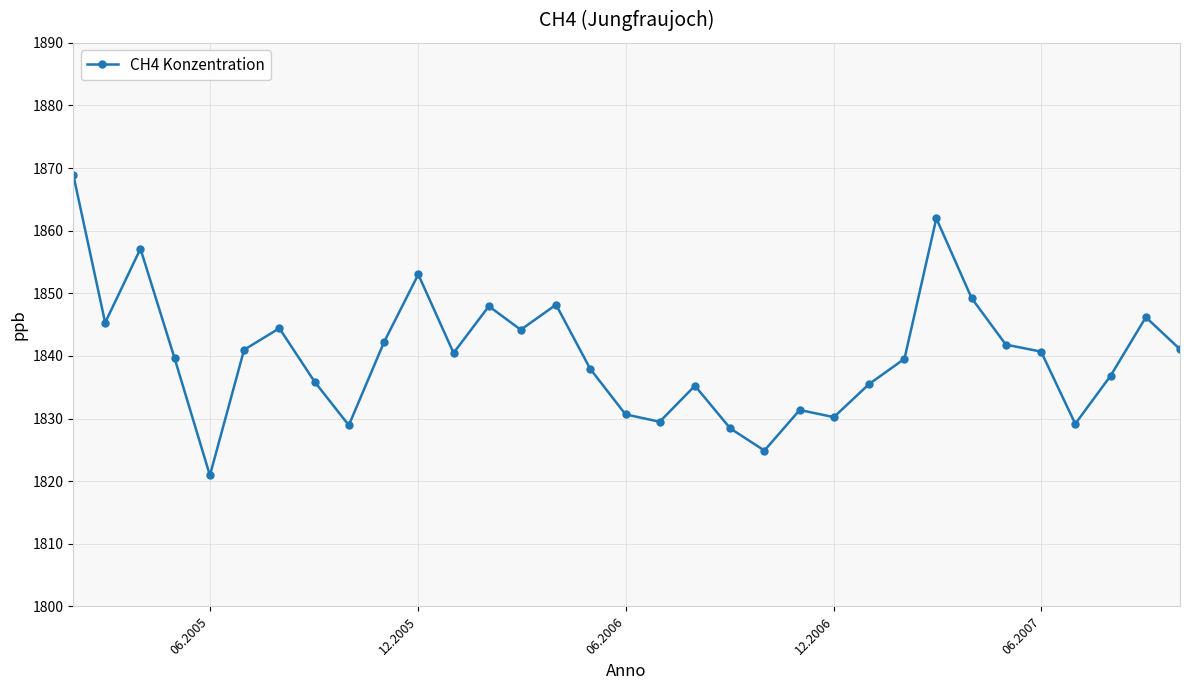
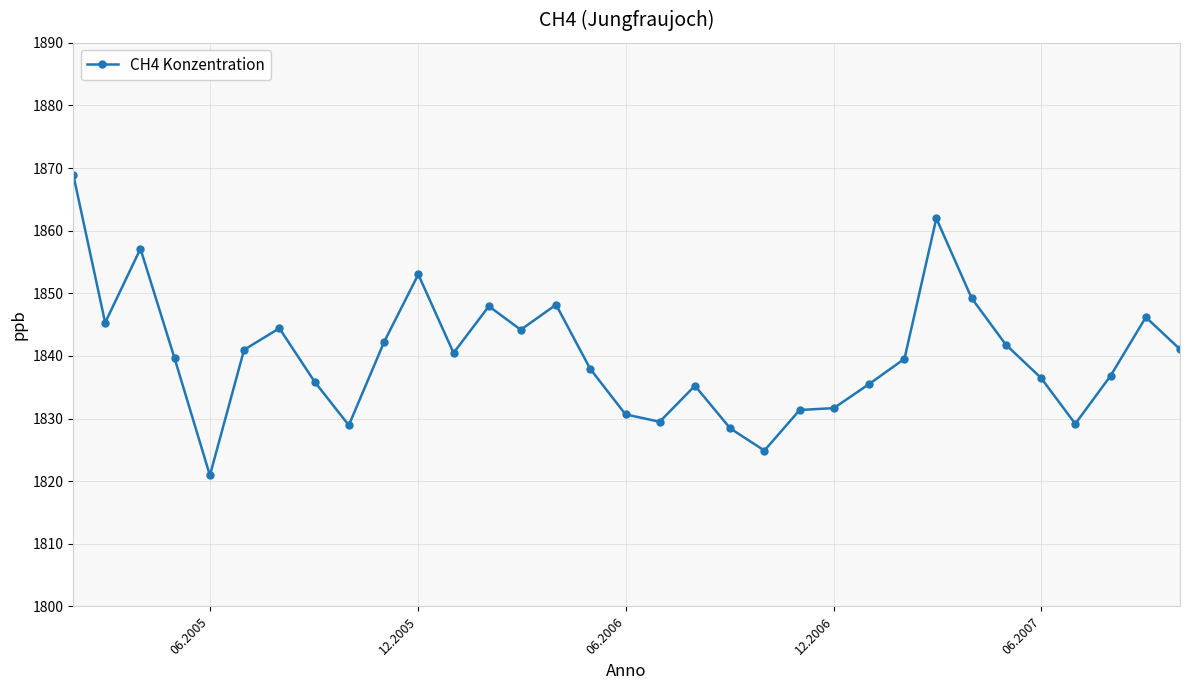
12.2006: 1830 -> 1832
06.2007: 1841 -> 1836
